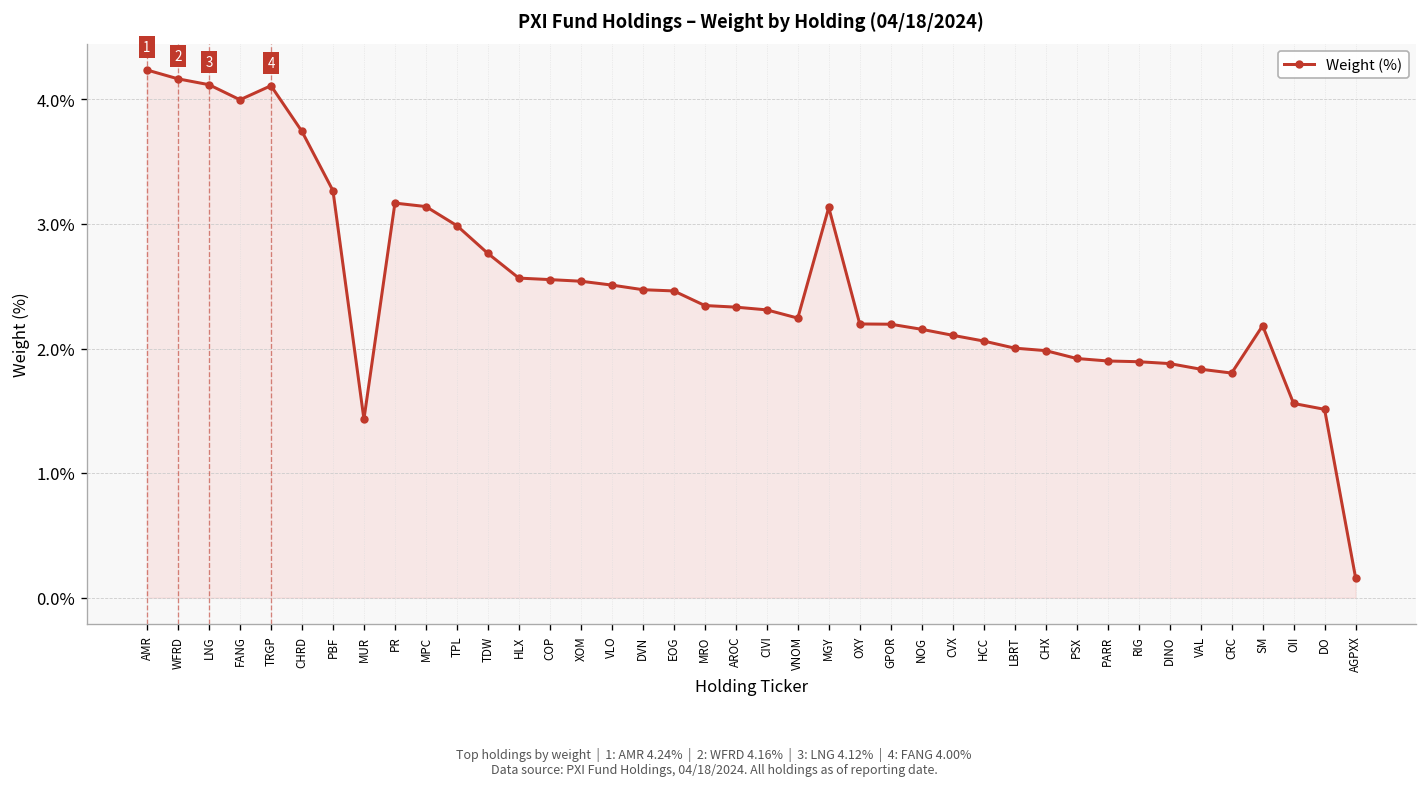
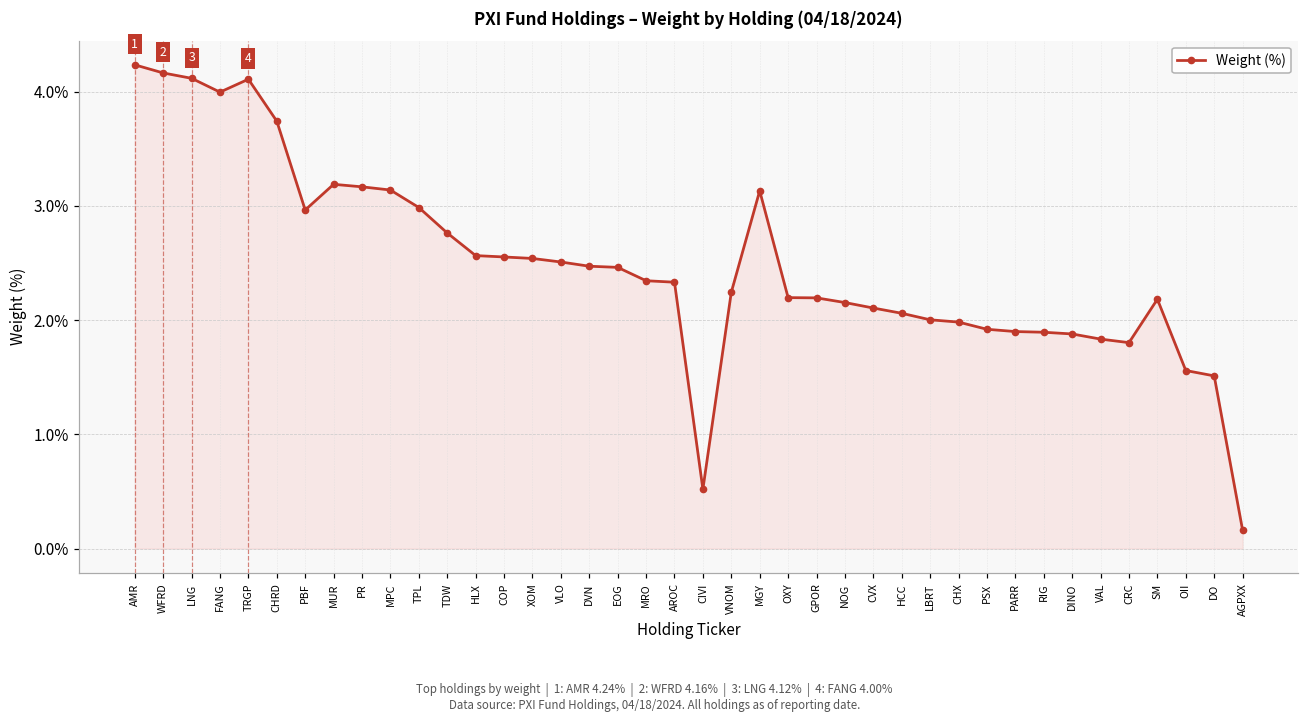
PBF: 3.27% -> 2.96%
MUR: 1.43% -> 3.19%
CIVI: 2.31% -> 0.52%
